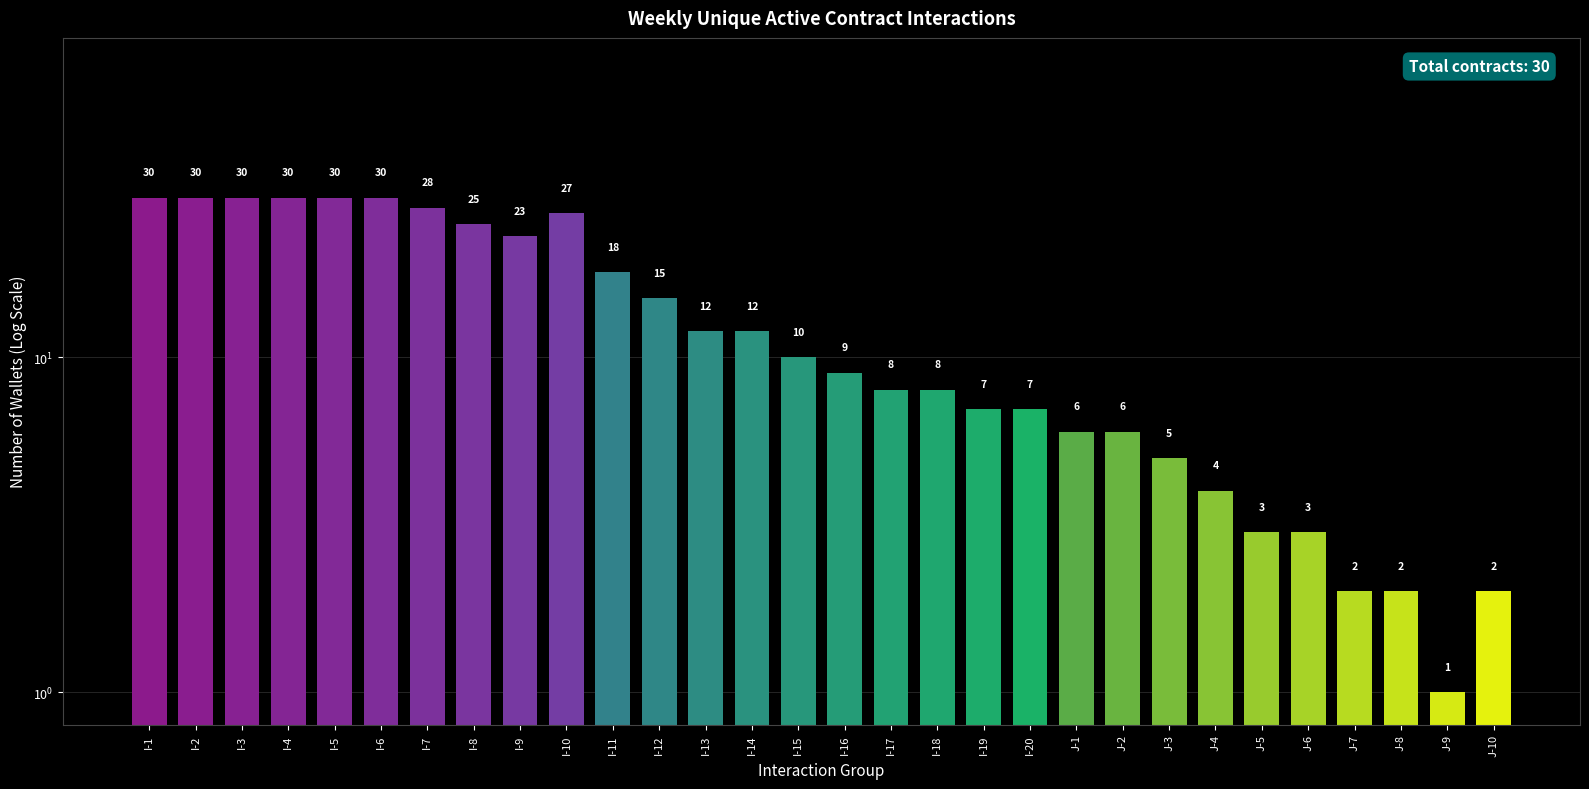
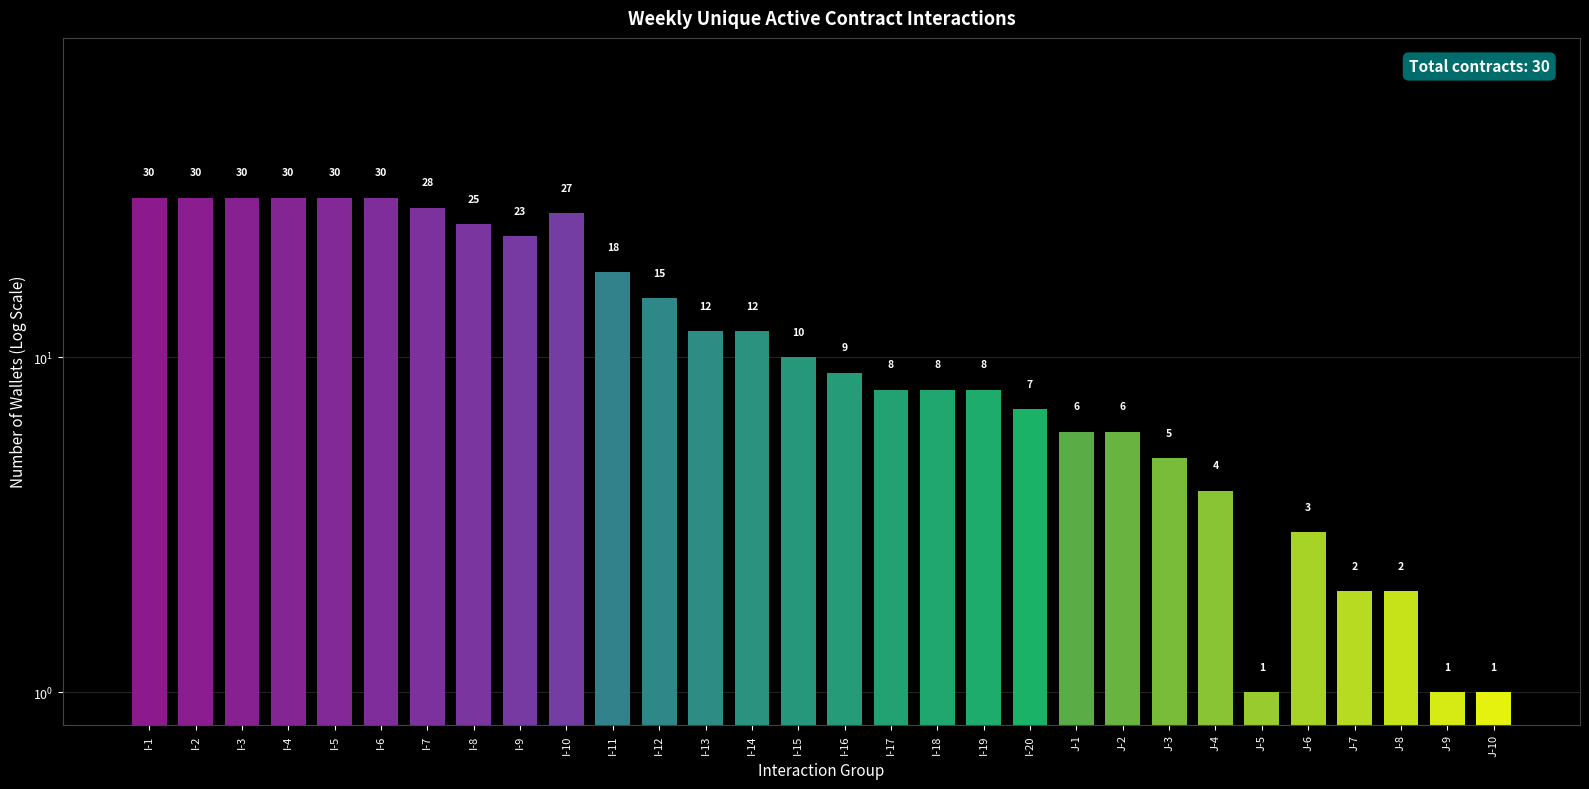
I-19: 7 -> 8
J-5: 3 -> 1
J-10: 2 -> 1
